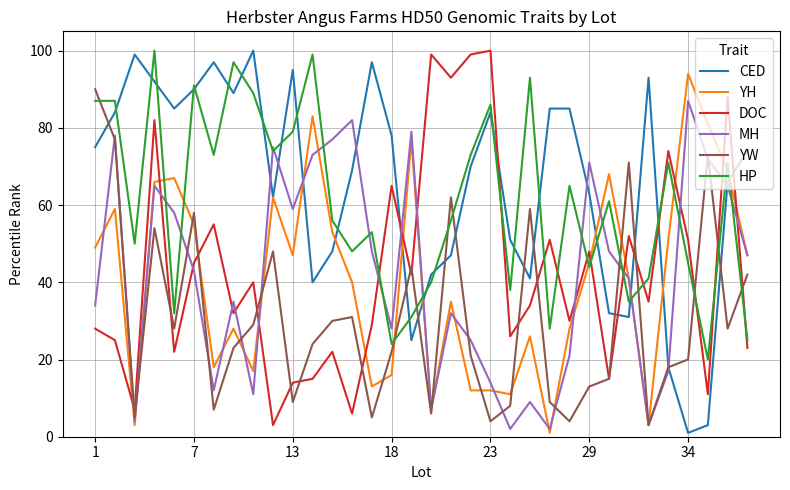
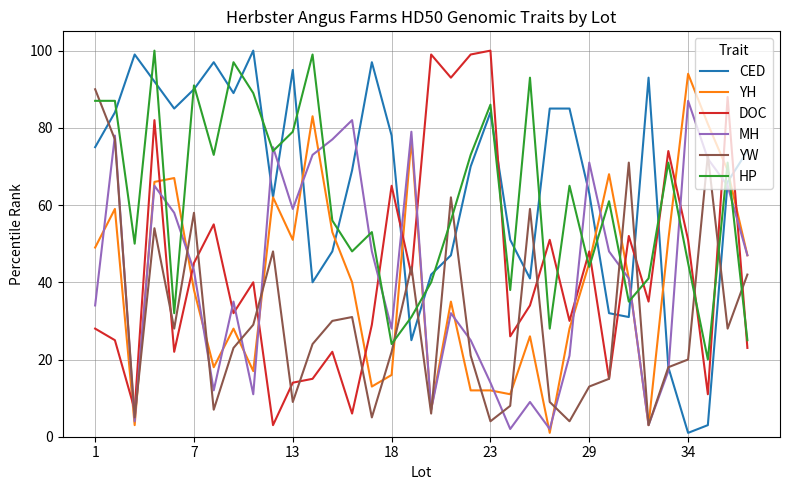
YH, 7: 55 -> 38
YH, 13: 47 -> 51
